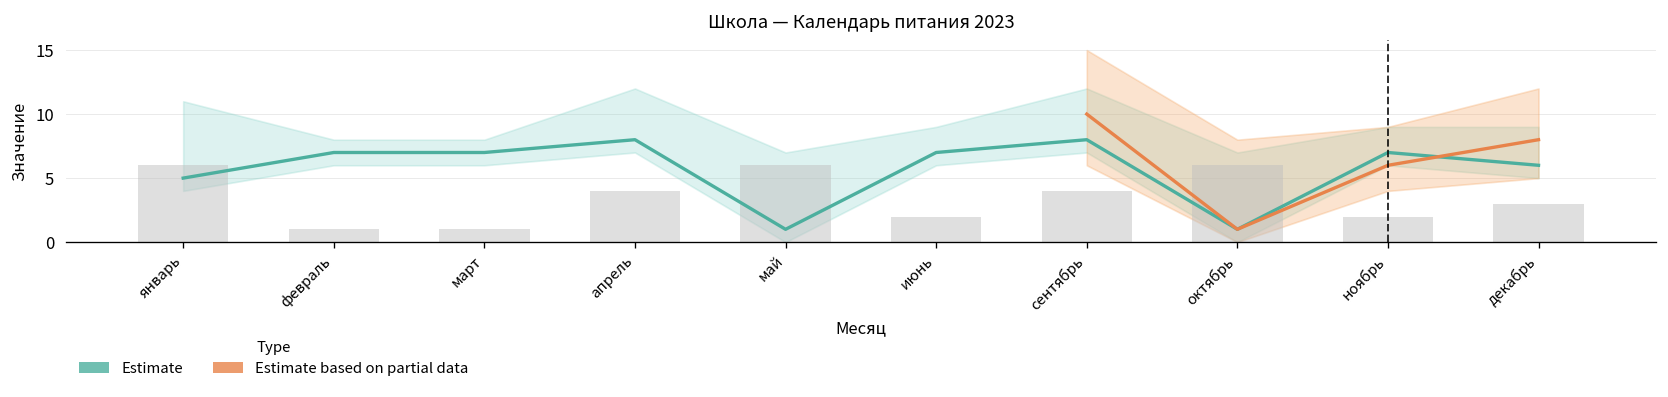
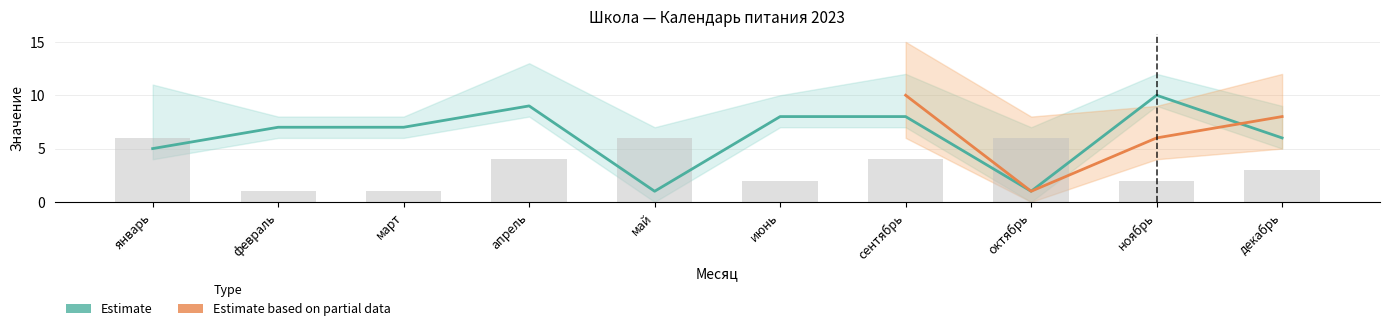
Estimate, апрель: 8 -> 9
Estimate, июнь: 7 -> 8
Estimate, ноябрь: 7 -> 10
